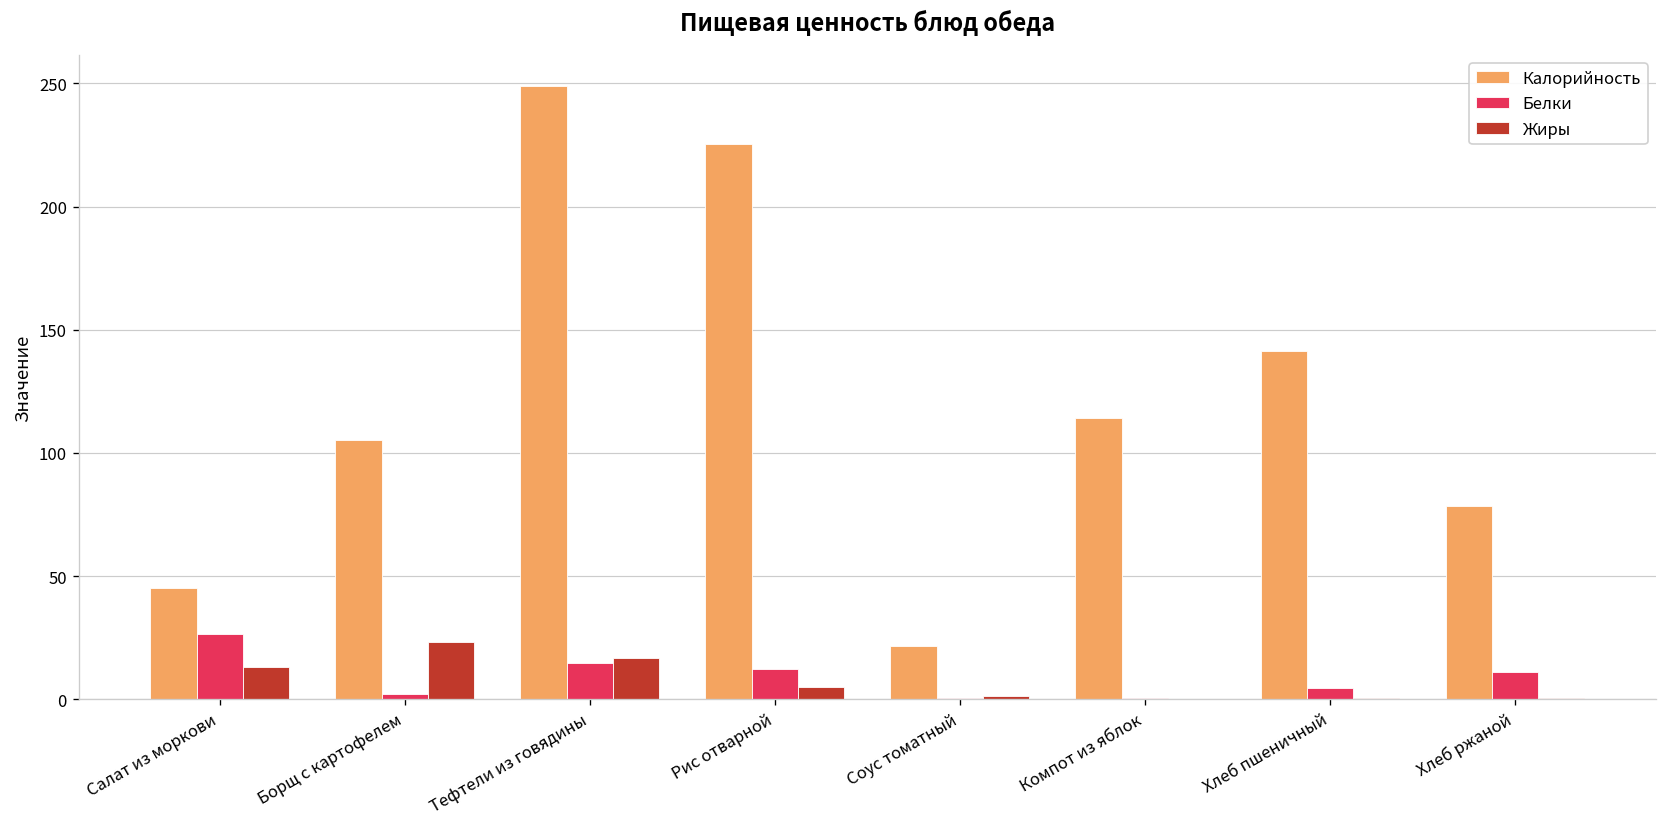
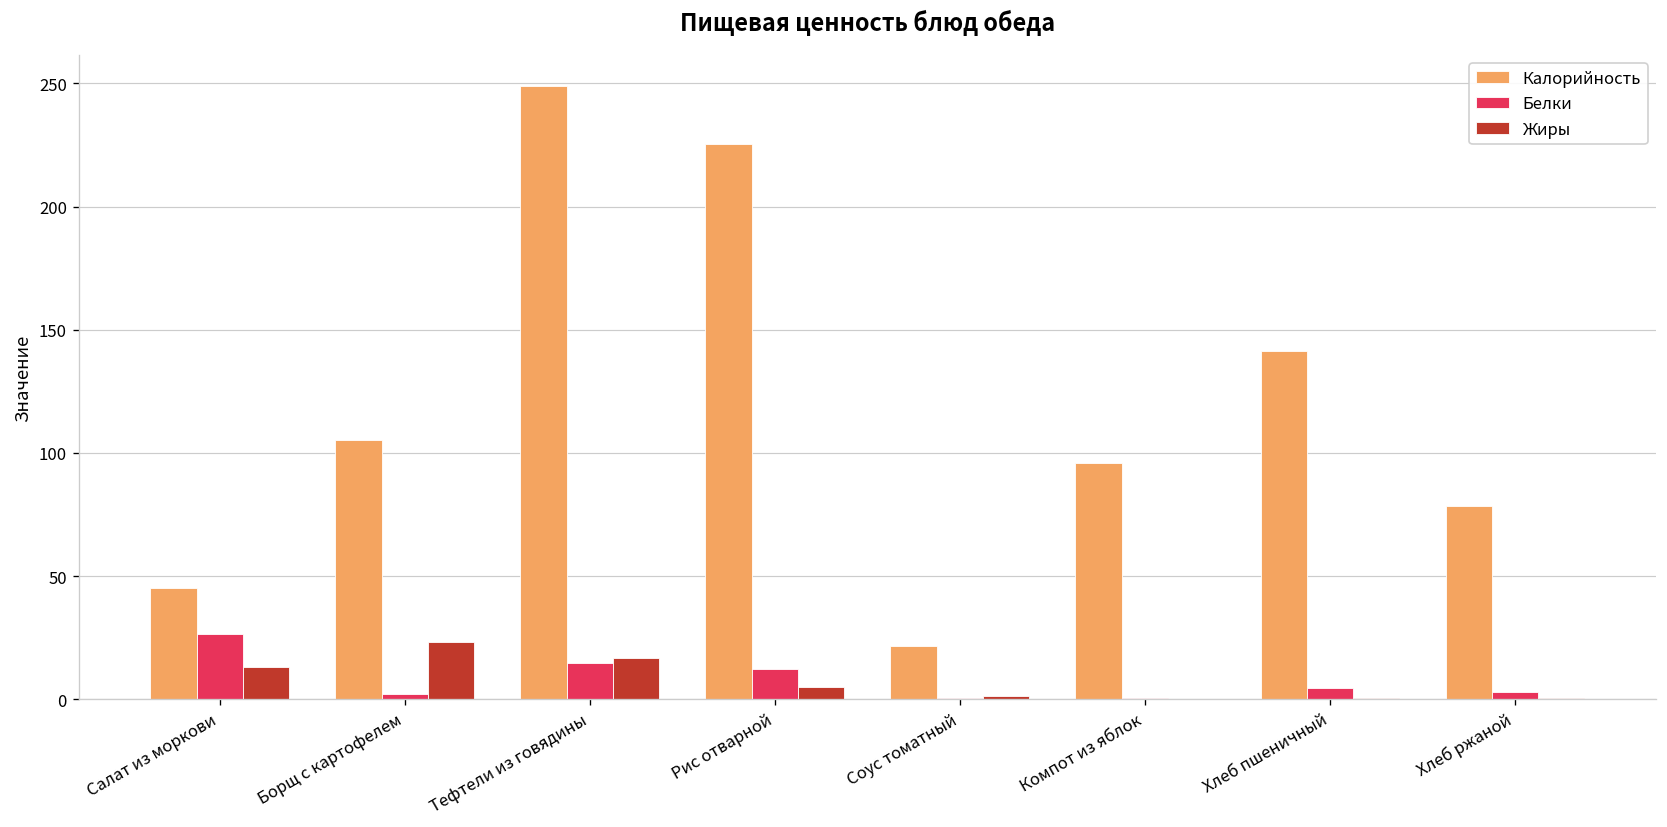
Калорийность, Компот из яблок: 114 -> 96
Белки, Хлеб ржаной: 11 -> 3
